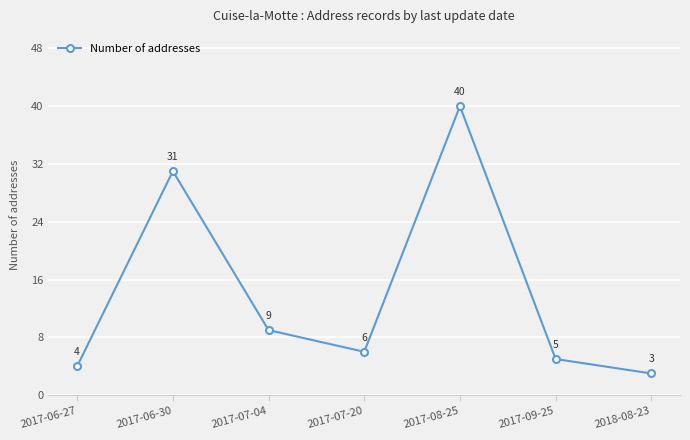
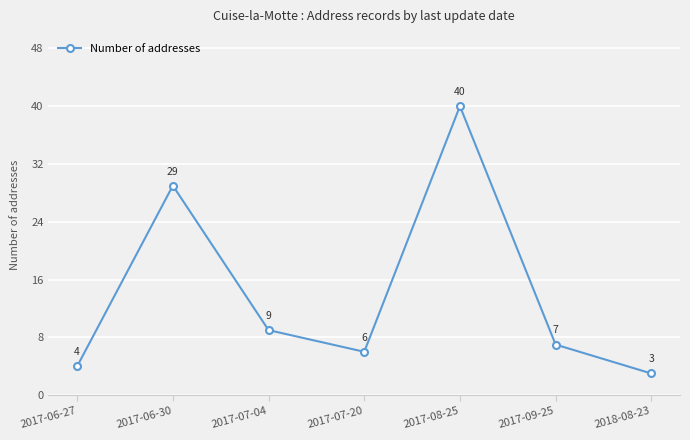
2017-06-30: 31 -> 29
2017-09-25: 5 -> 7
